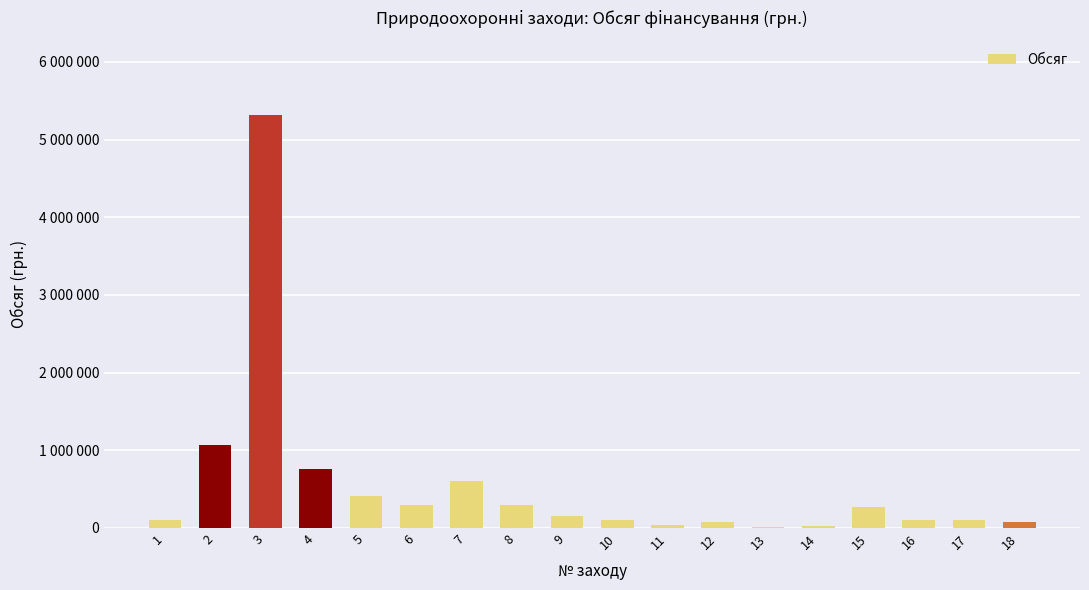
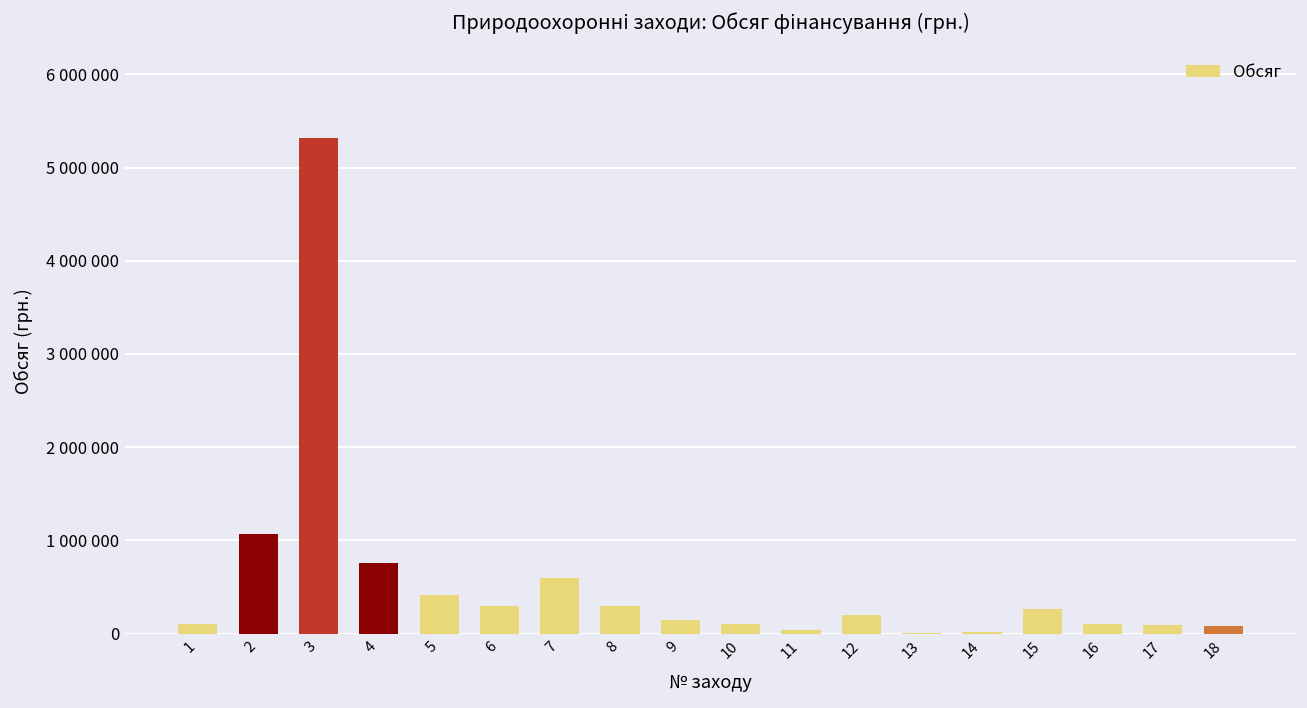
12: 100000 -> 200000
